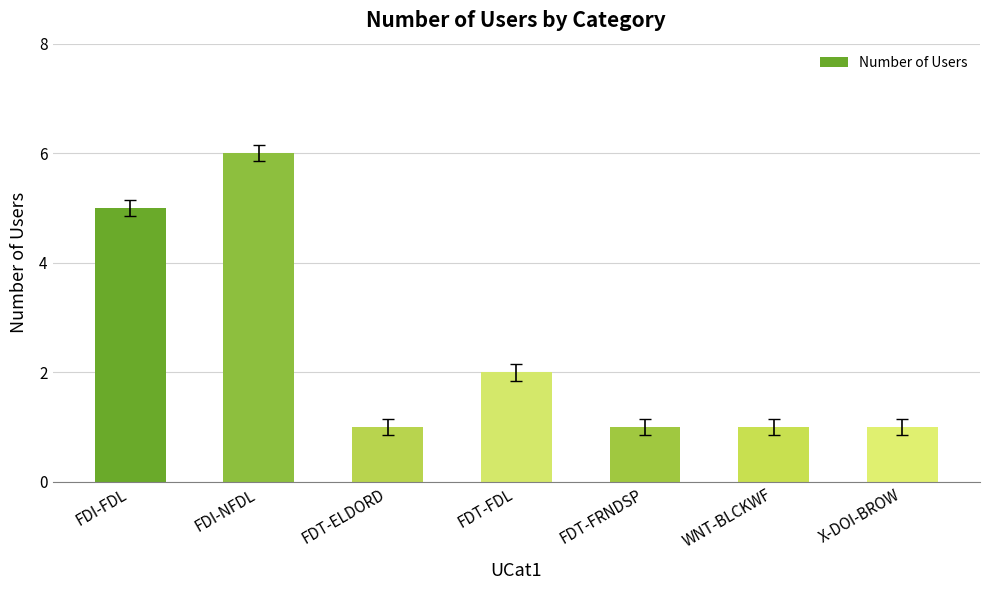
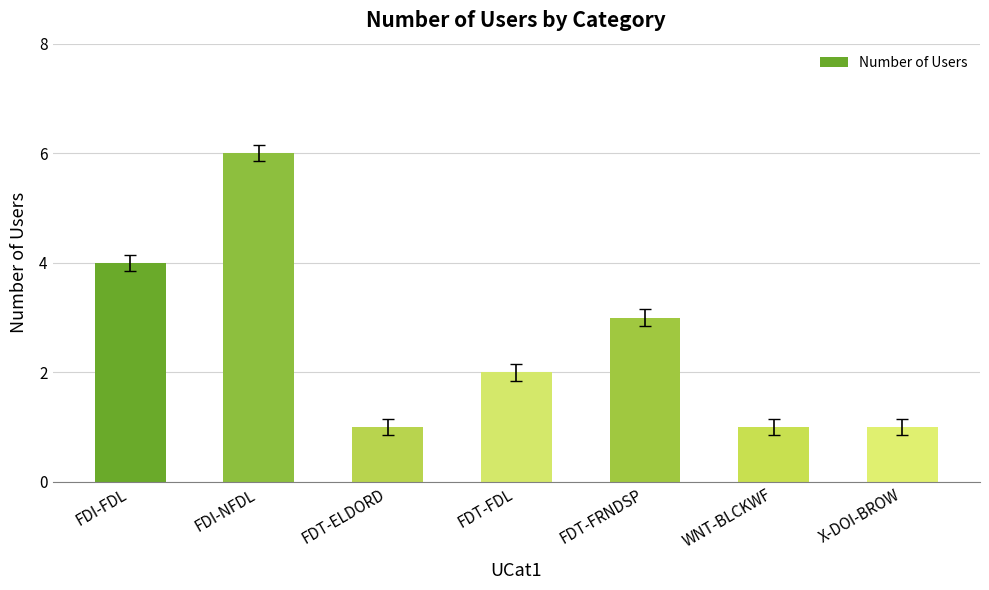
Number of Users, FDI-FDL: 5 -> 4
Number of Users, FDT-FRNDSP: 1 -> 3
